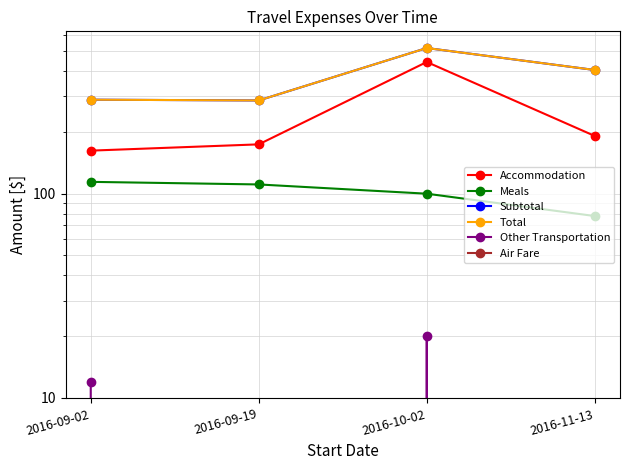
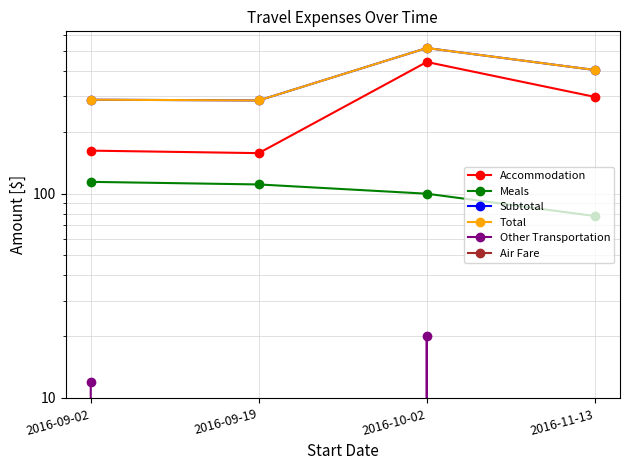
Accommodation, 2016-09-19: 170 -> 160
Accommodation, 2016-11-13: 190 -> 300
